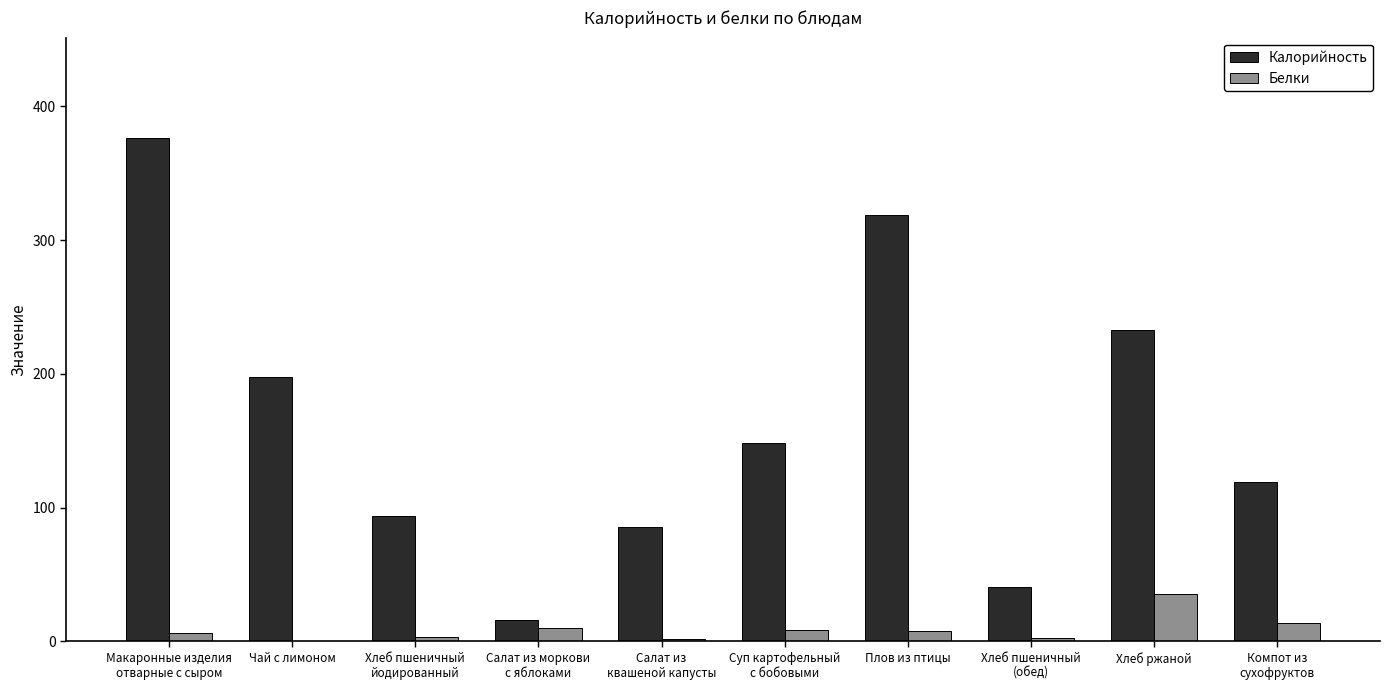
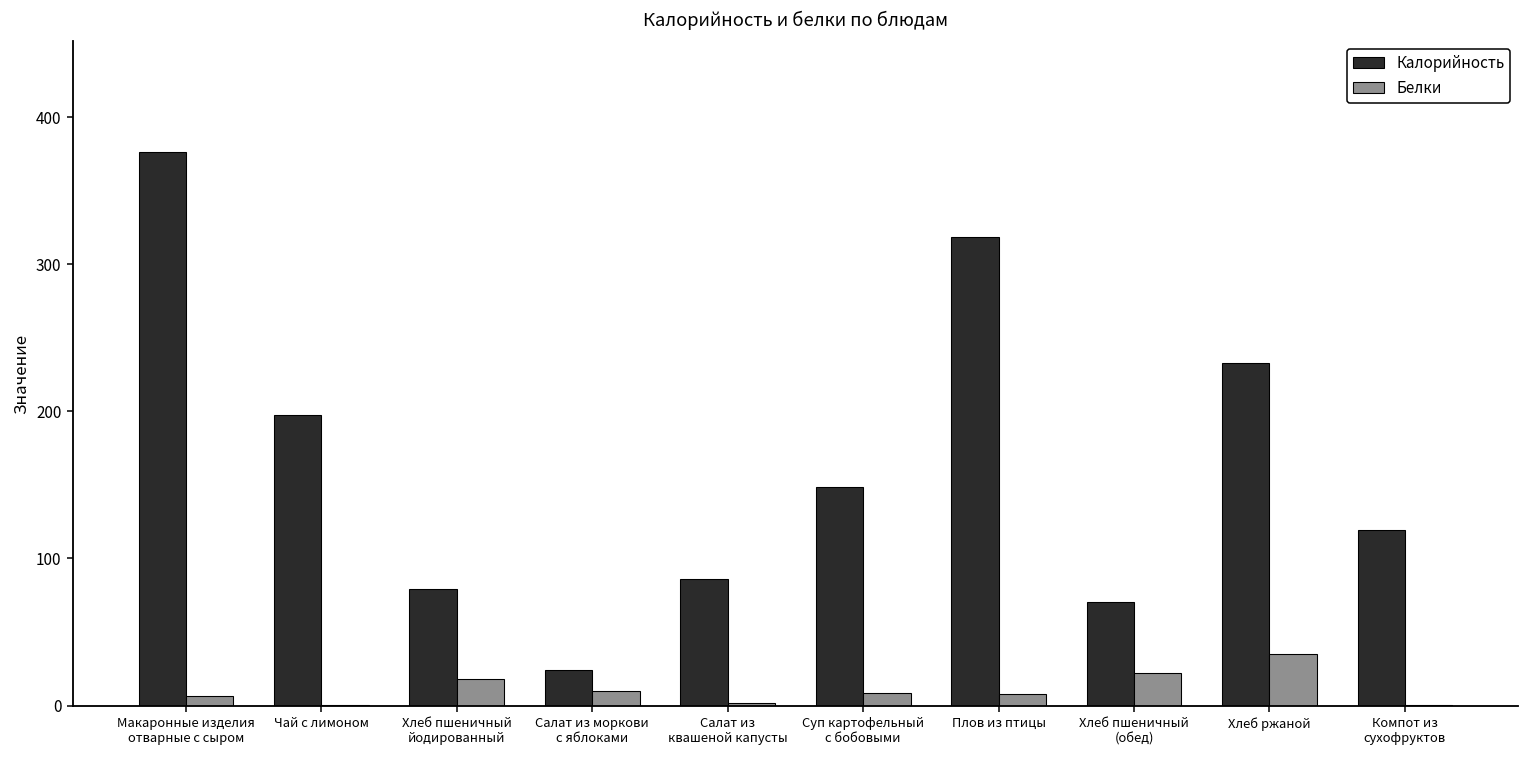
Калорийность, Хлеб пшеничный йодированный: 94 -> 79
Белки, Хлеб пшеничный йодированный: 3 -> 18
Калорийность, Салат из моркови с яблоками: 16 -> 24
Калорийность, Хлеб пшеничный (обед): 40 -> 70
Белки, Хлеб пшеничный (обед): 2 -> 22
Белки, Компот из сухофруктов: 14 -> 1
